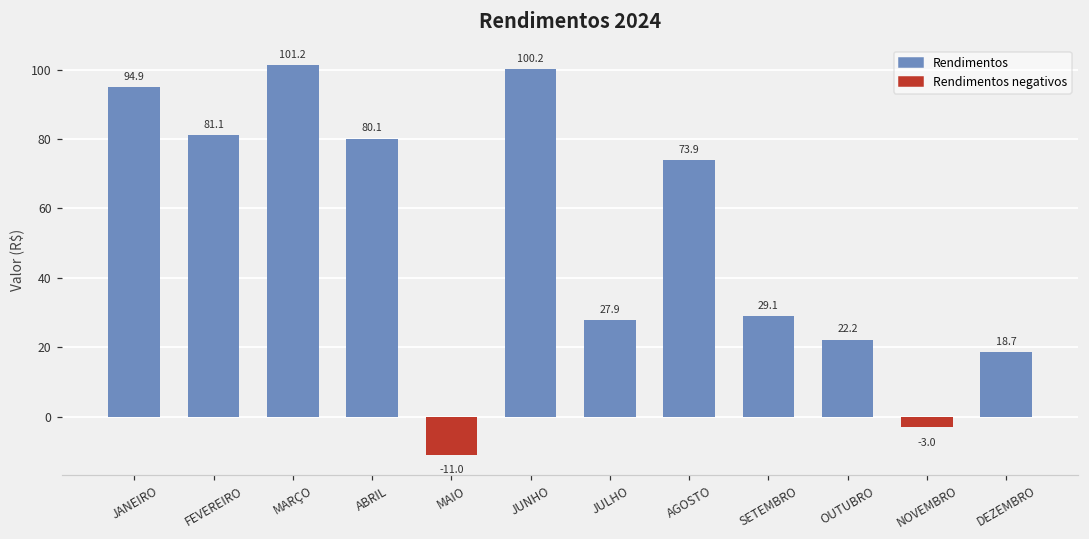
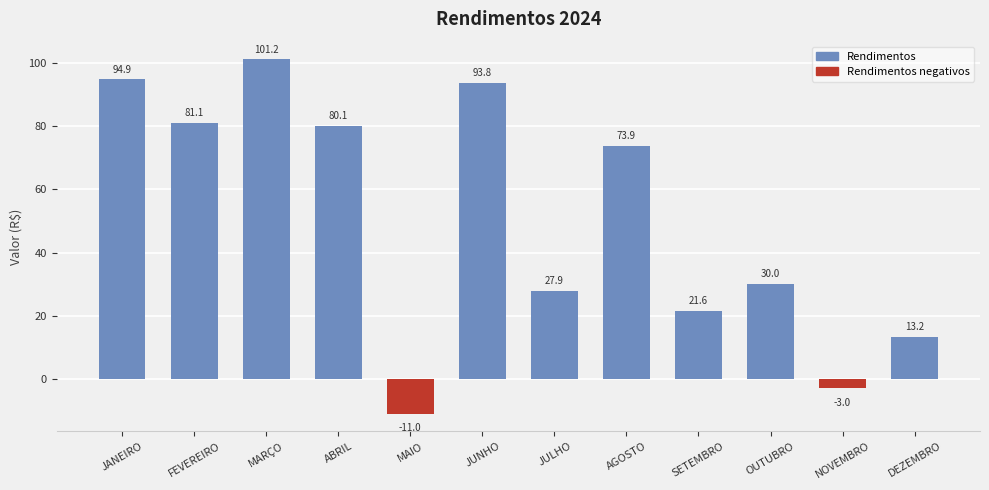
JUNHO: 100.2 -> 93.8
SETEMBRO: 29.1 -> 21.6
OUTUBRO: 22.2 -> 30.0
DEZEMBRO: 18.7 -> 13.2
